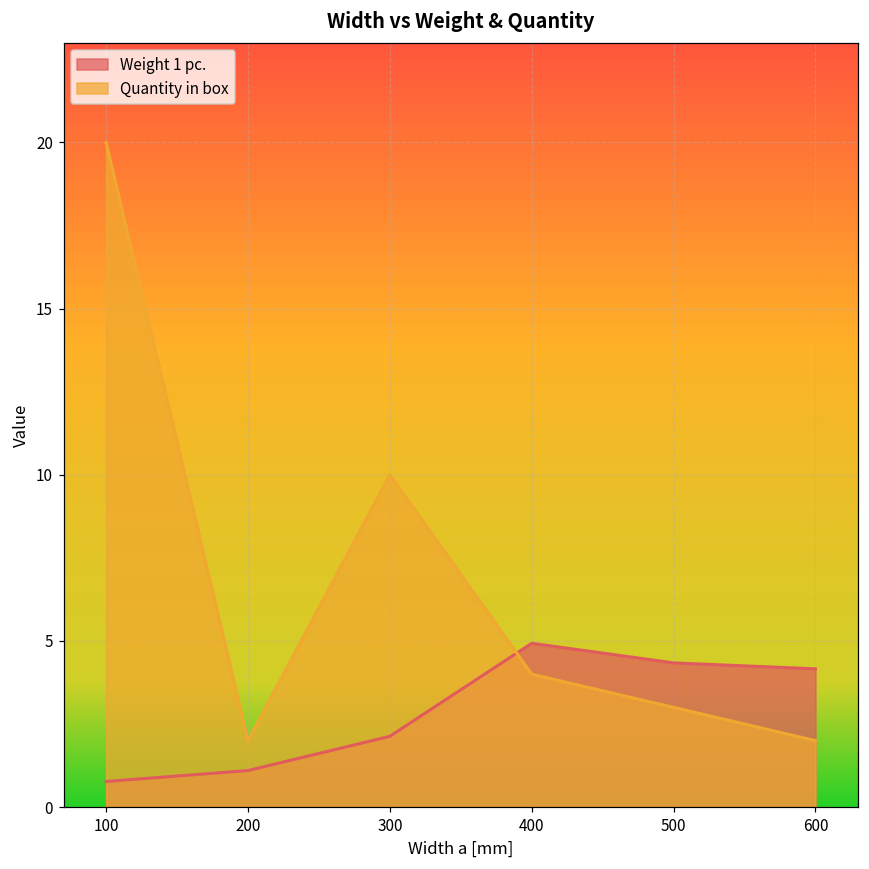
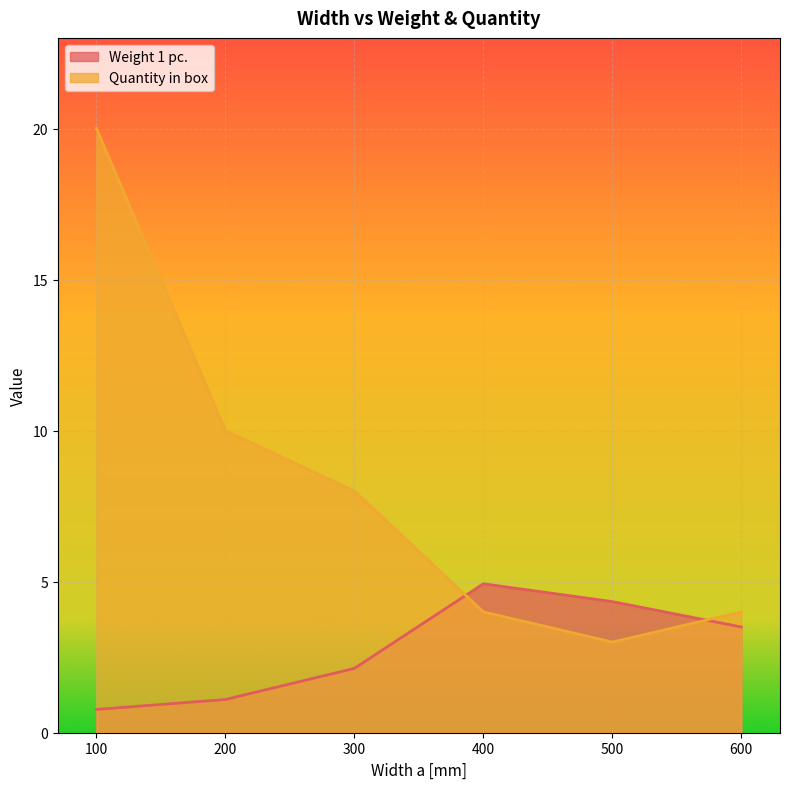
Quantity in box, 200: 2 -> 10
Quantity in box, 300: 10 -> 8
Weight 1 pc., 600: 4.2 -> 3.5
Quantity in box, 600: 2 -> 4
